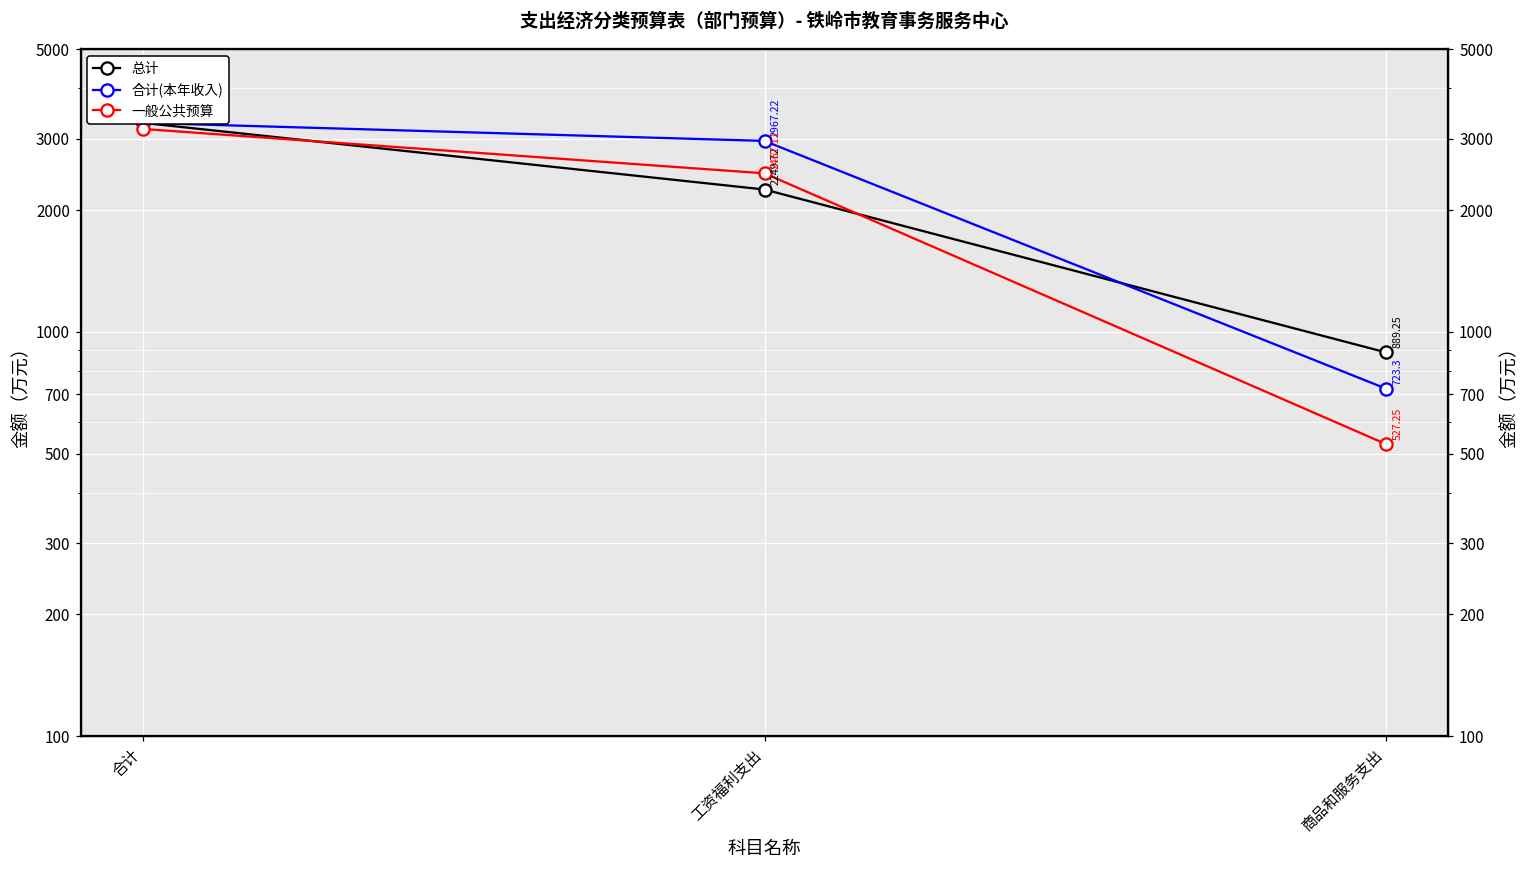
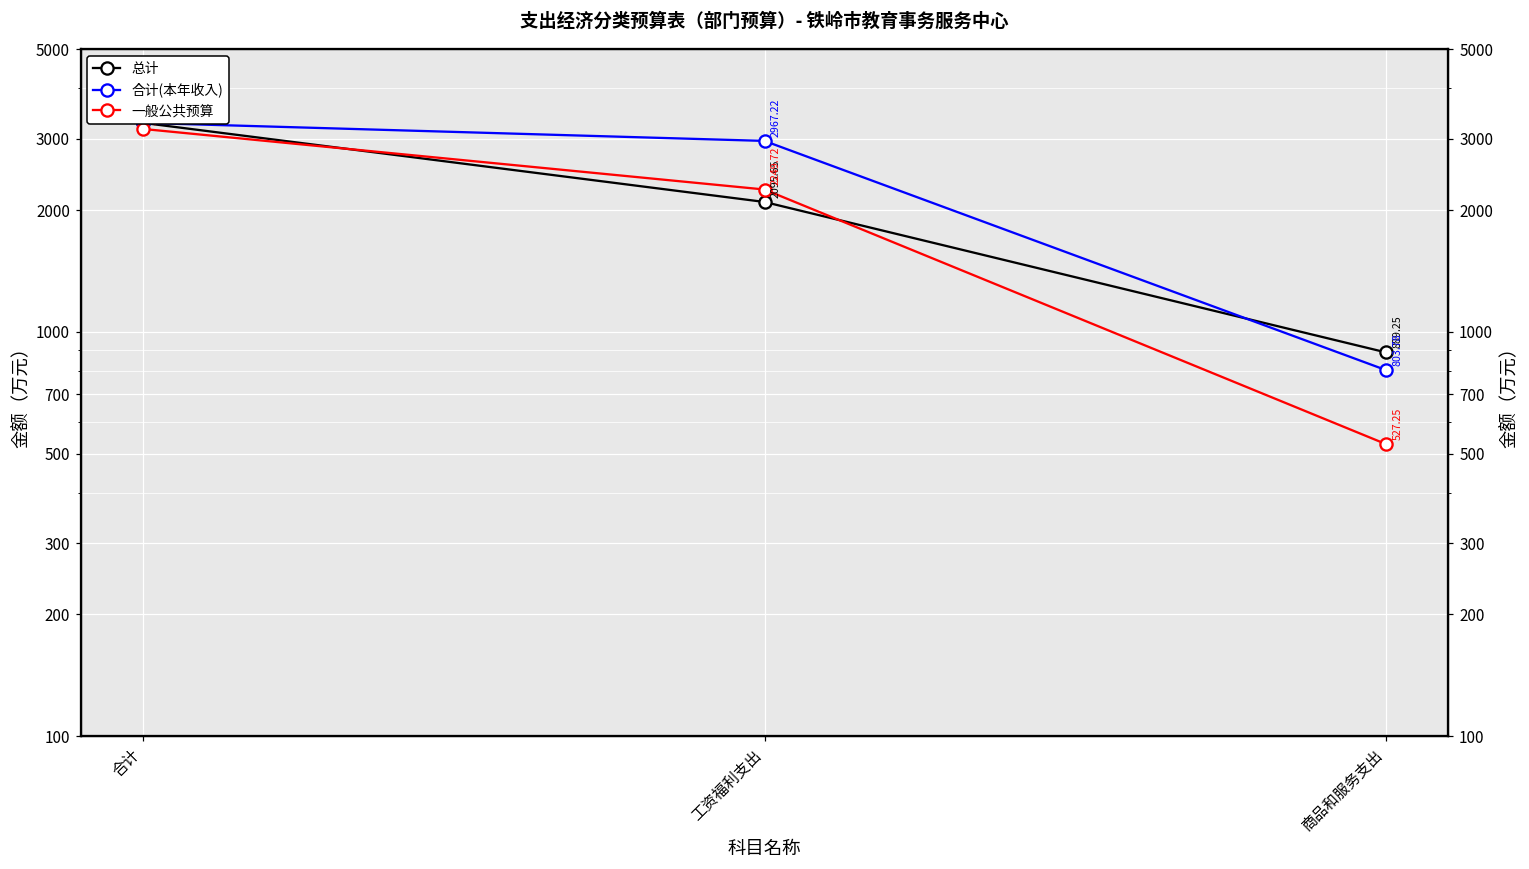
总计, 工资福利支出: 2249.72 -> 2095.65
一般公共预算, 工资福利支出: 2467.11 -> 2249.72
合计(本年收入), 商品和服务支出: 723.3 -> 803.78
